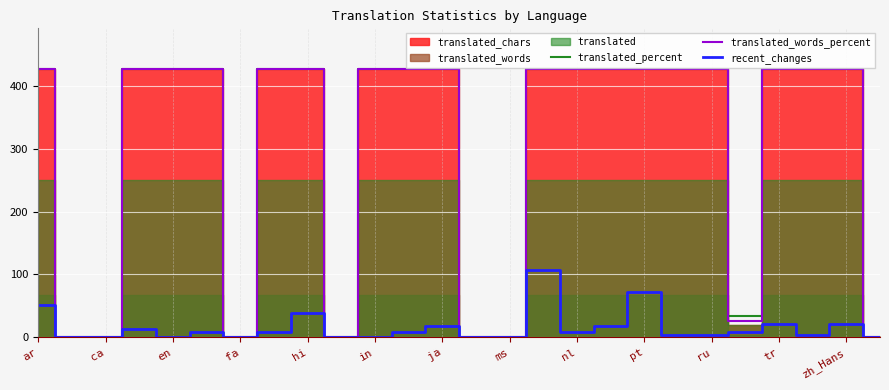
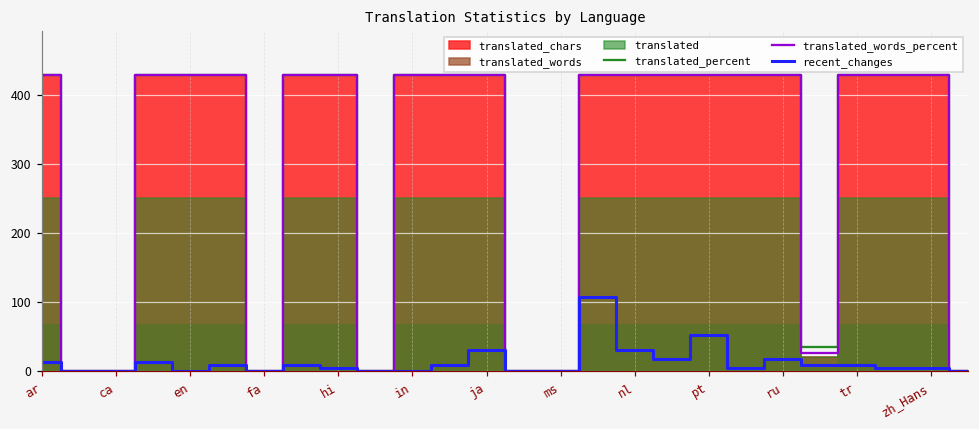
recent_changes, ar: 50 -> 10
recent_changes, hi: 40 -> 0
recent_changes, ja: 20 -> 30
recent_changes, nl: 10 -> 30
recent_changes, pt: 70 -> 50
recent_changes, ru: 0 -> 20
recent_changes, tr: 20 -> 10
recent_changes, zh_Hans: 20 -> 0
